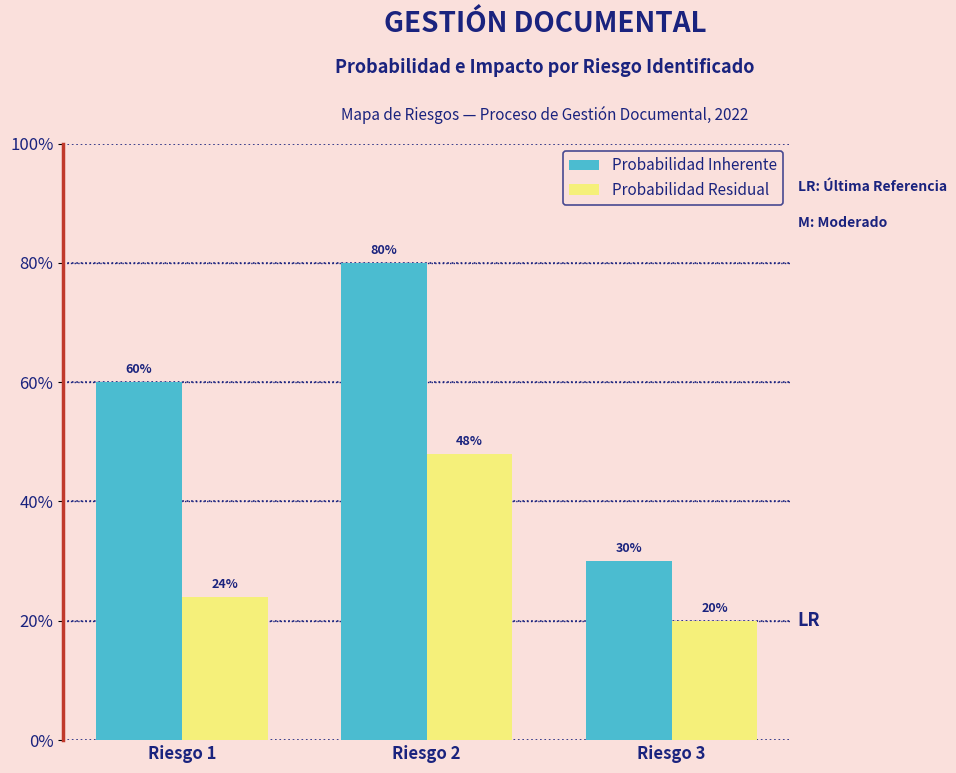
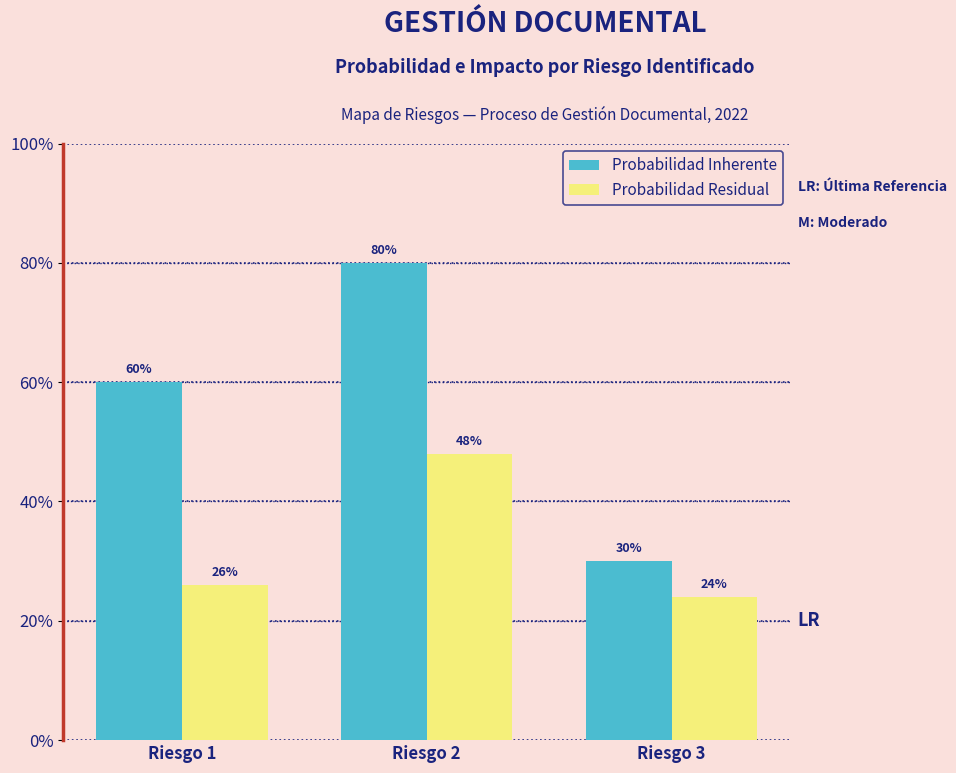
Probabilidad Residual, Riesgo 1: 24% -> 26%
Probabilidad Residual, Riesgo 3: 20% -> 24%
